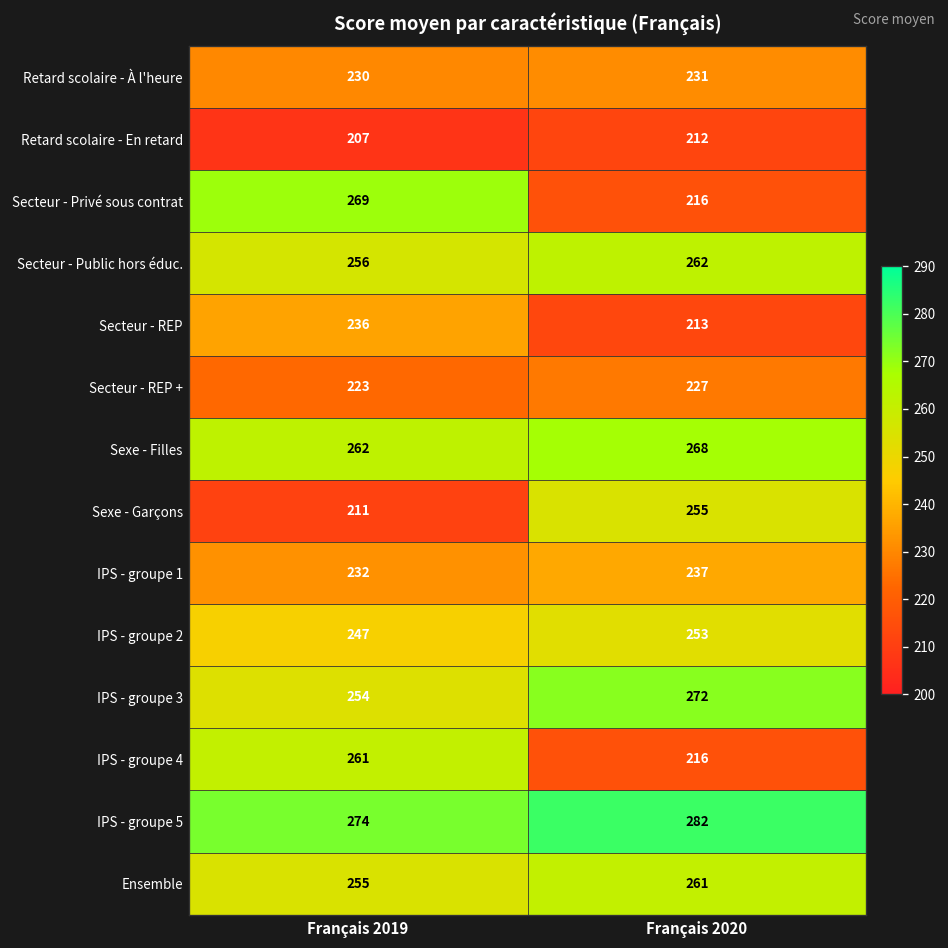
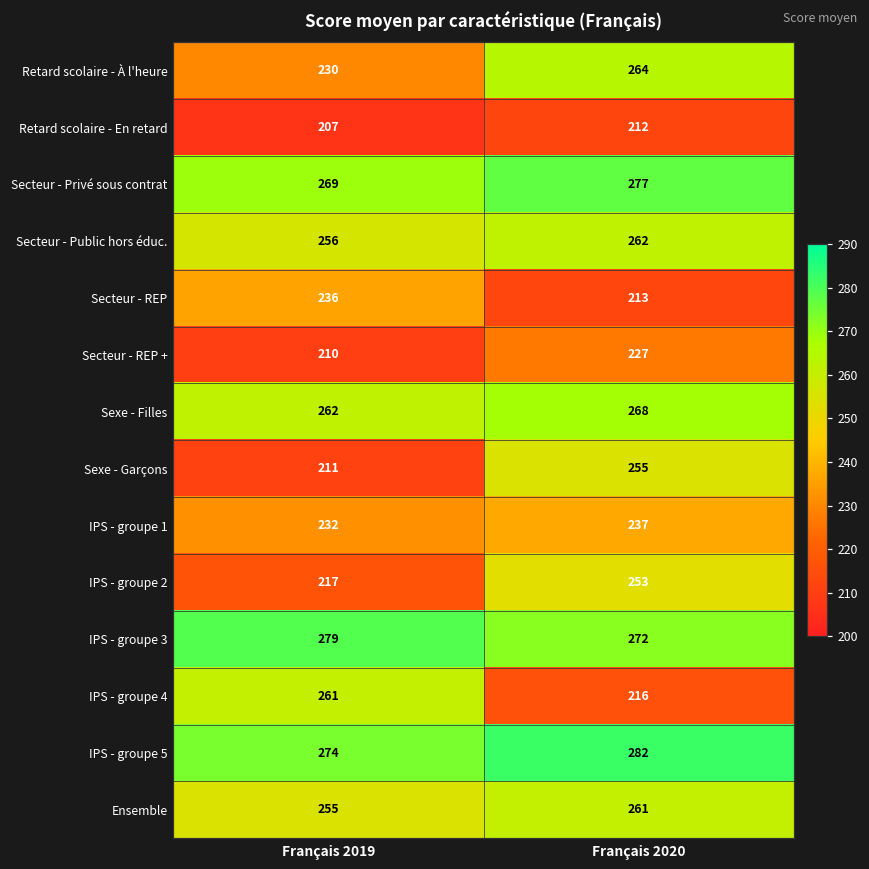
Retard scolaire - À l'heure, Français 2020: 231 -> 264
Secteur - Privé sous contrat, Français 2020: 216 -> 277
Secteur - REP +, Français 2019: 223 -> 210
IPS - groupe 2, Français 2019: 247 -> 217
IPS - groupe 3, Français 2019: 254 -> 279
